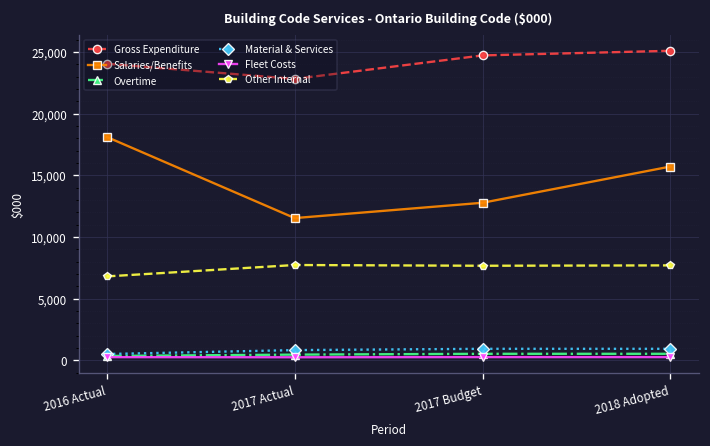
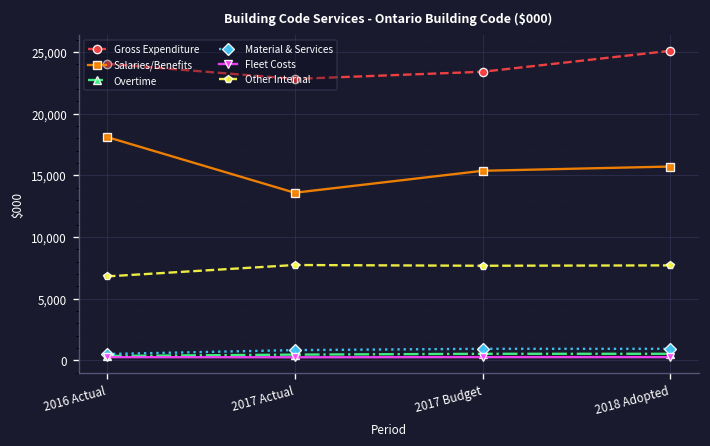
Salaries/Benefits, 2017 Actual: 11,500 -> 13,600
Gross Expenditure, 2017 Budget: 24,700 -> 23,400
Salaries/Benefits, 2017 Budget: 12,800 -> 15,400
